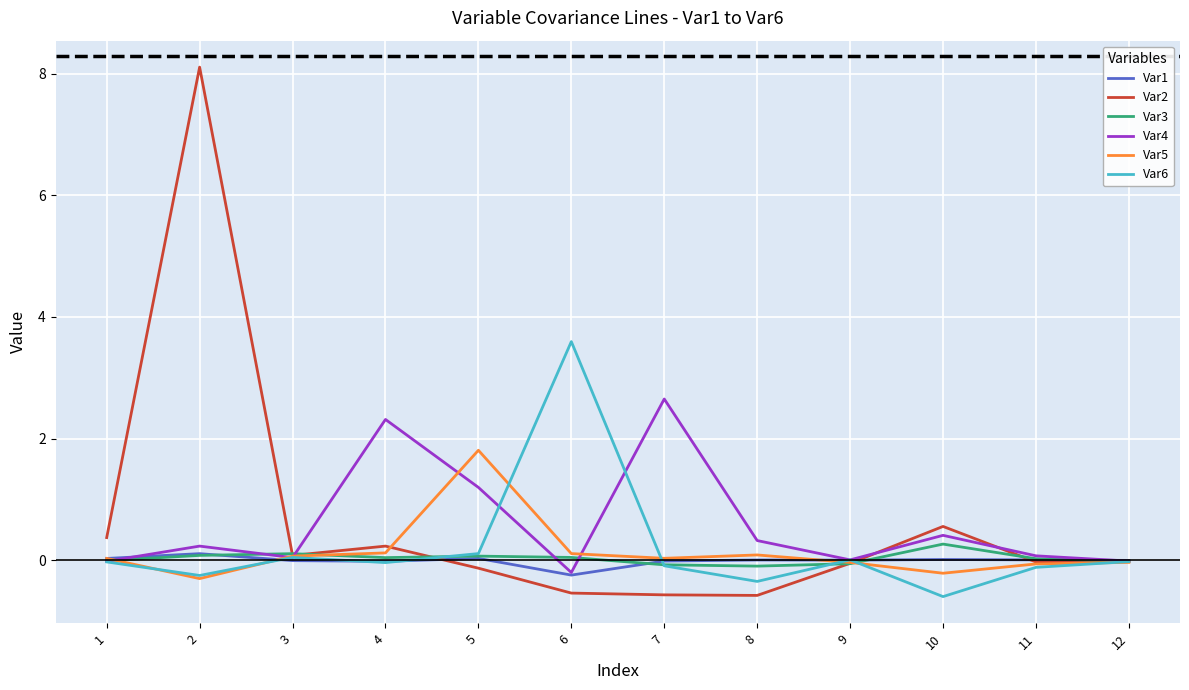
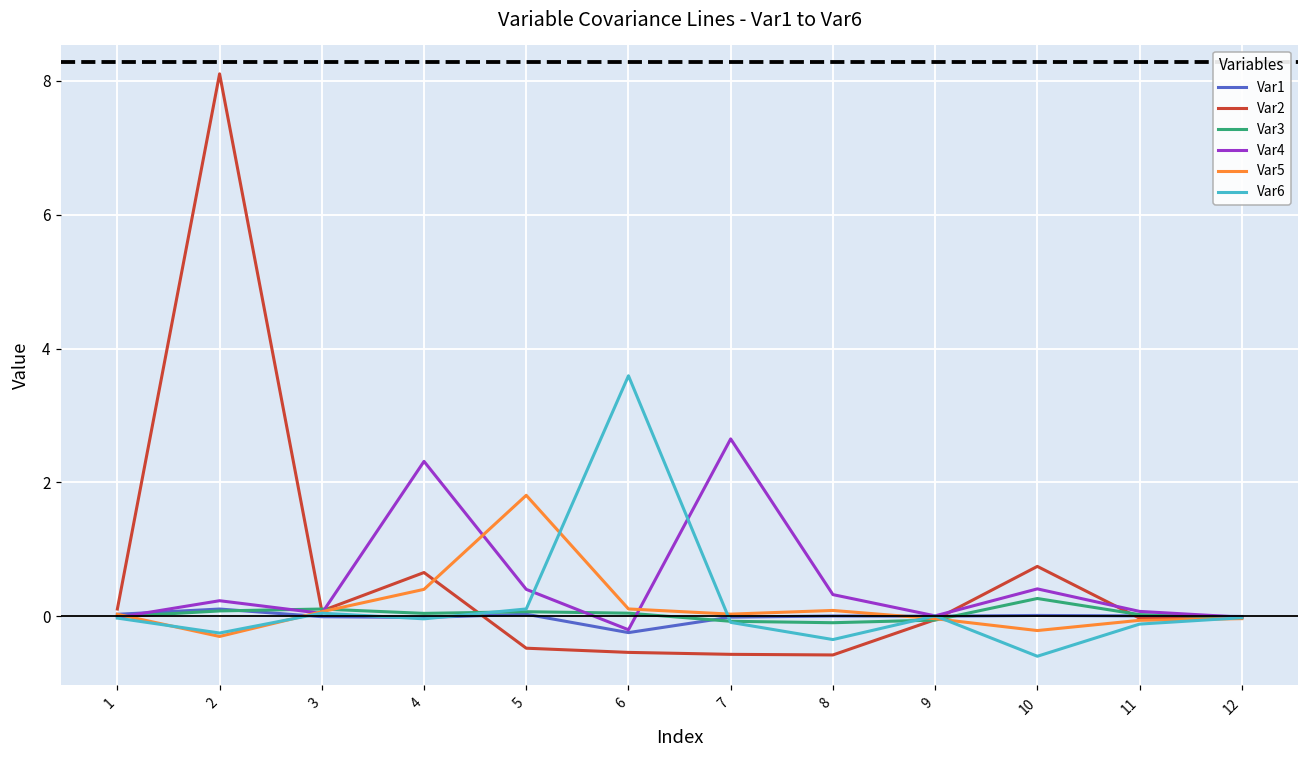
Var2, 1: 0.4 -> 0.1
Var2, 4: 0.2 -> 0.7
Var5, 4: 0.1 -> 0.4
Var2, 5: -0.1 -> -0.5
Var4, 5: 1.2 -> 0.4
Var2, 10: 0.6 -> 0.7
